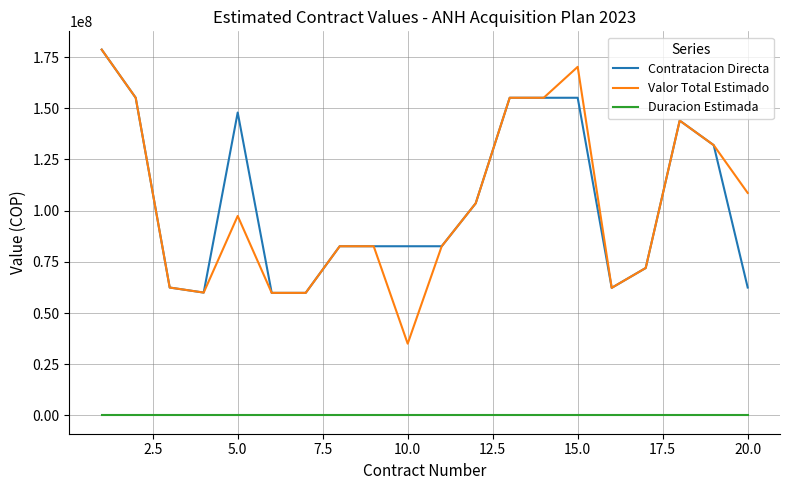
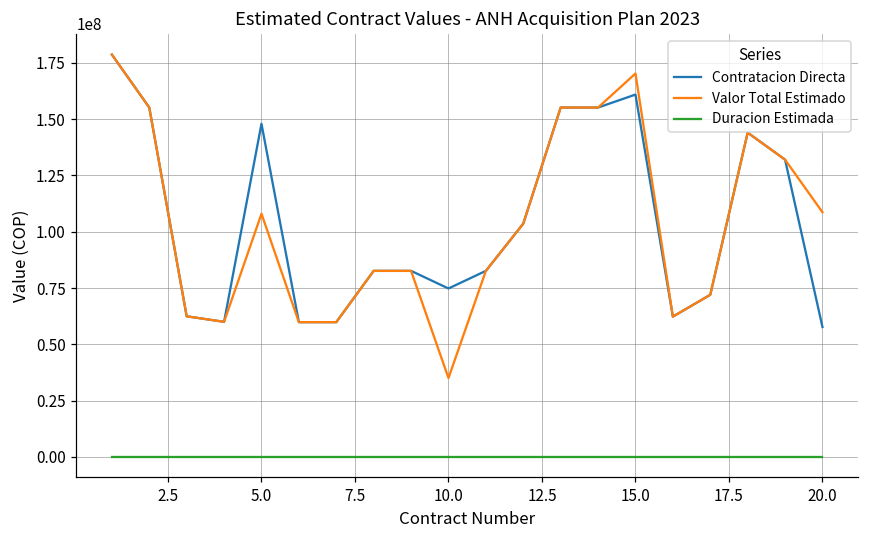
Valor Total Estimado, 5.0: 97000000 -> 108000000
Contratacion Directa, 10.0: 83000000 -> 75000000
Contratacion Directa, 15.0: 155000000 -> 161000000
Contratacion Directa, 20.0: 62000000 -> 58000000
